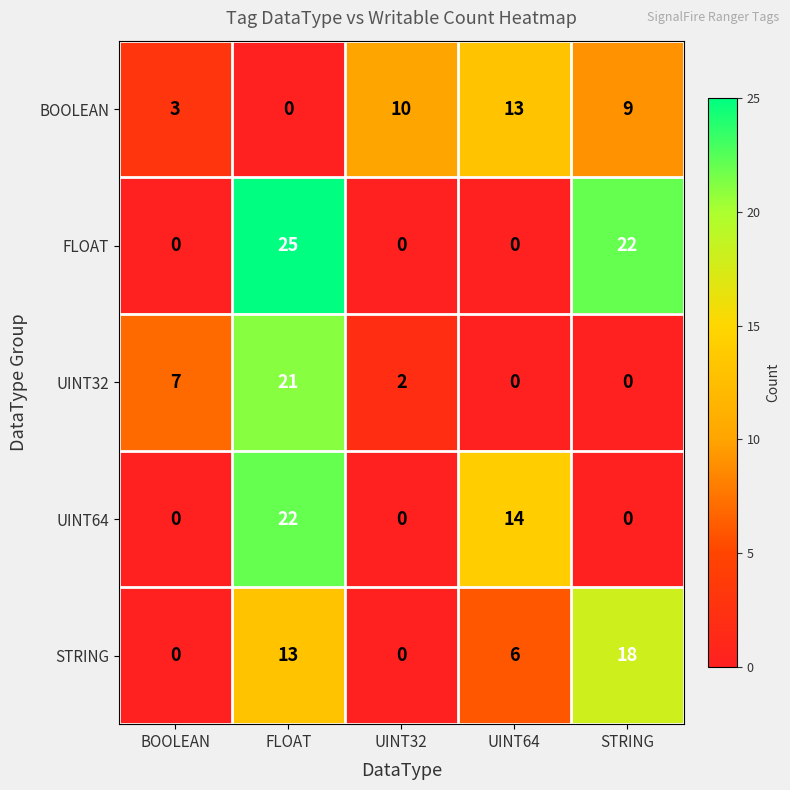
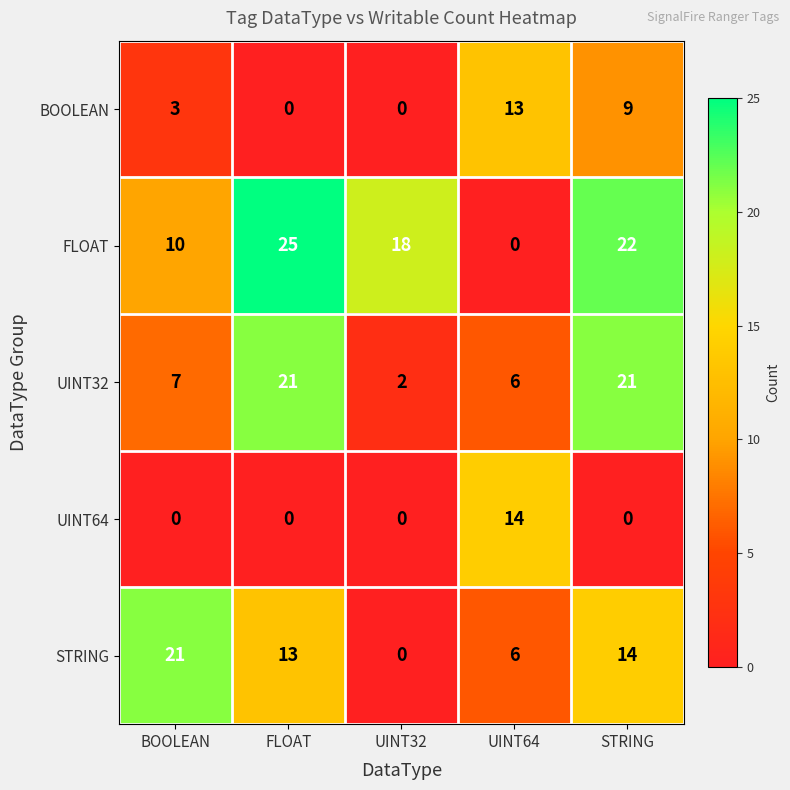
BOOLEAN, UINT32: 10 -> 0
FLOAT, BOOLEAN: 0 -> 10
FLOAT, UINT32: 0 -> 18
UINT32, UINT64: 0 -> 6
UINT32, STRING: 0 -> 21
UINT64, FLOAT: 22 -> 0
STRING, BOOLEAN: 0 -> 21
STRING, STRING: 18 -> 14
